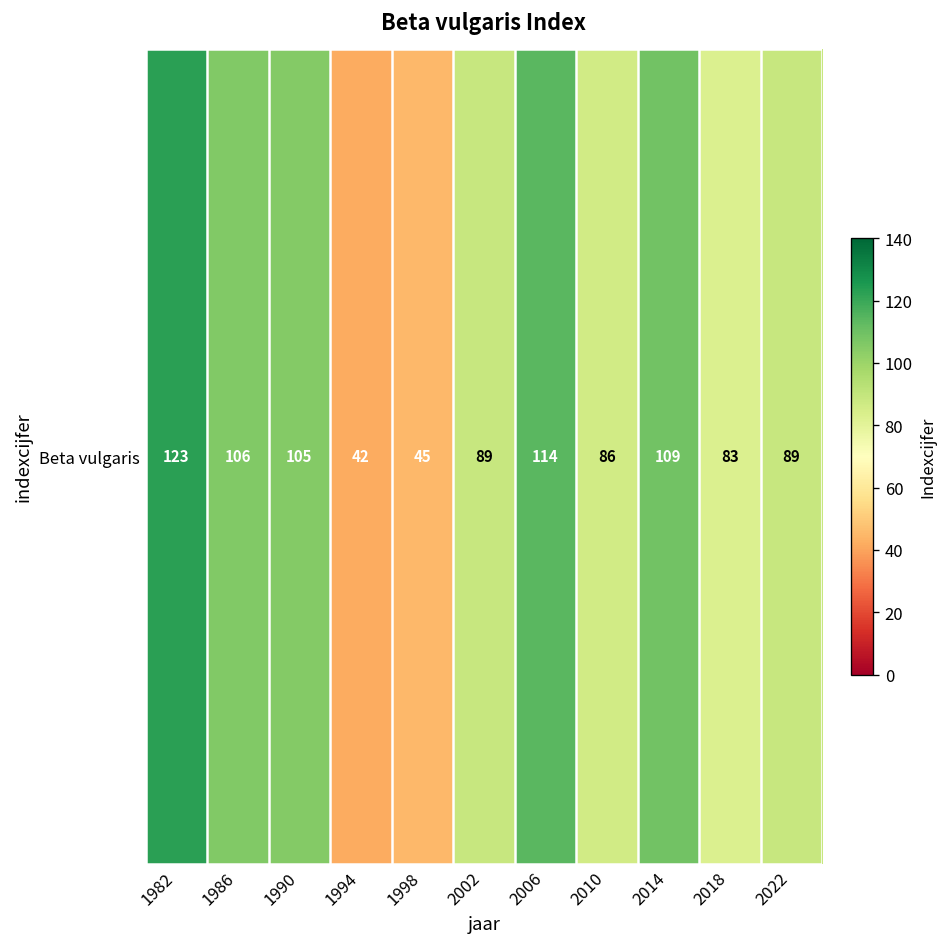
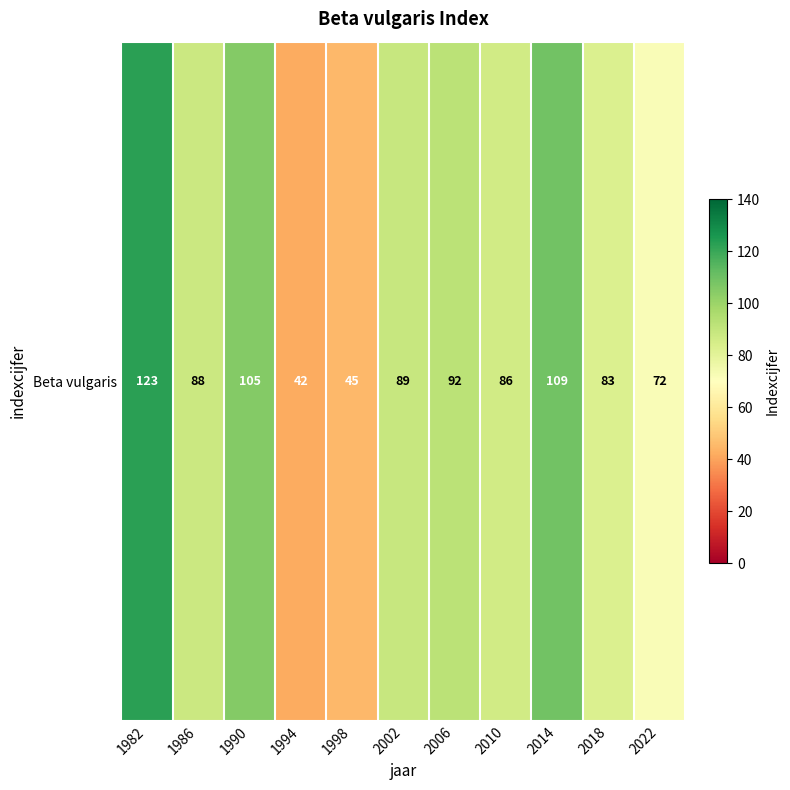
Beta vulgaris, 1986: 106 -> 88
Beta vulgaris, 2006: 114 -> 92
Beta vulgaris, 2022: 89 -> 72
